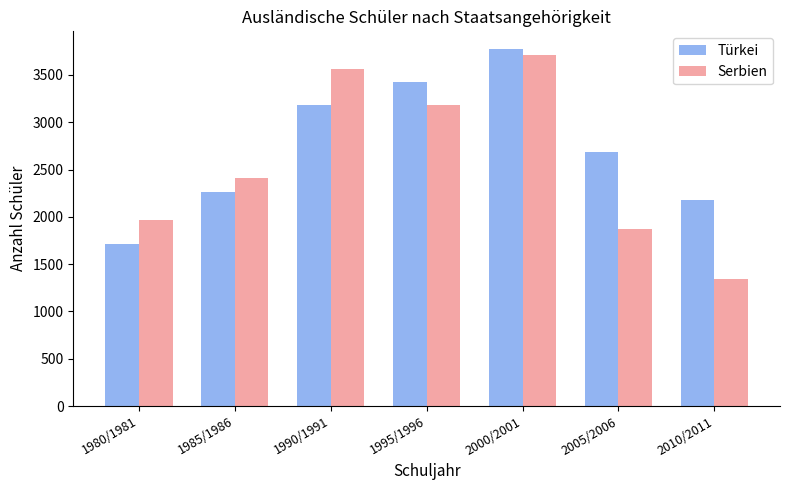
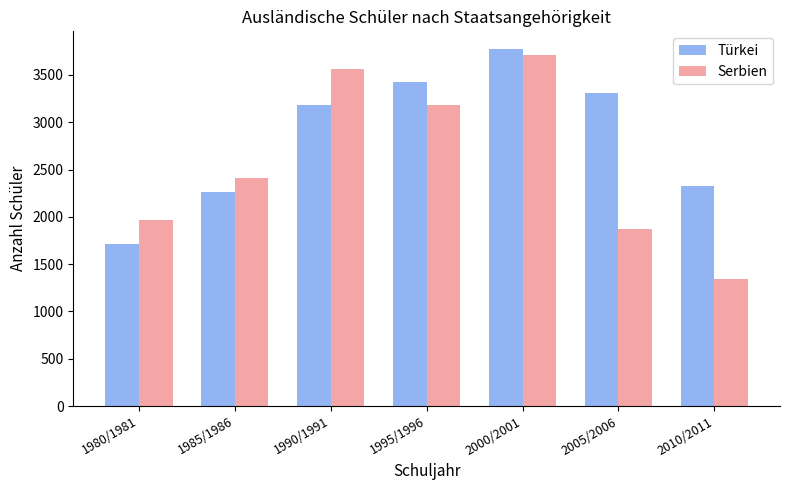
Türkei, 2005/2006: 2700 -> 3300
Türkei, 2010/2011: 2200 -> 2300
